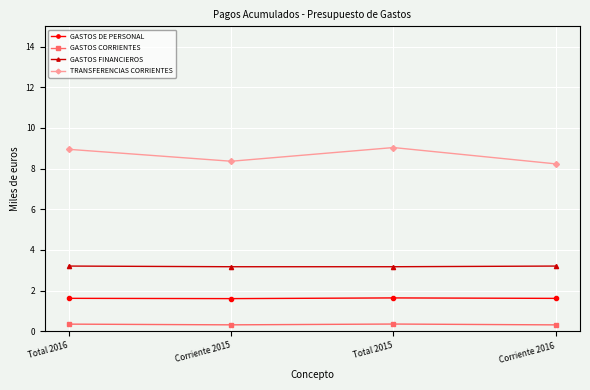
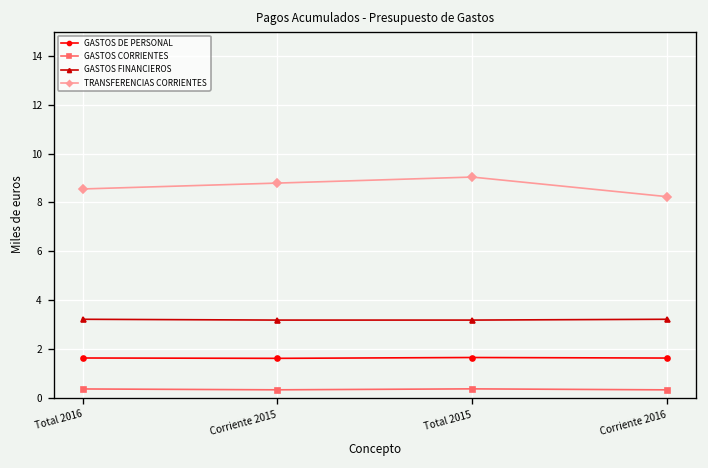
TRANSFERENCIAS CORRIENTES, Total 2016: 8.9 -> 8.5
TRANSFERENCIAS CORRIENTES, Corriente 2015: 8.4 -> 8.8
